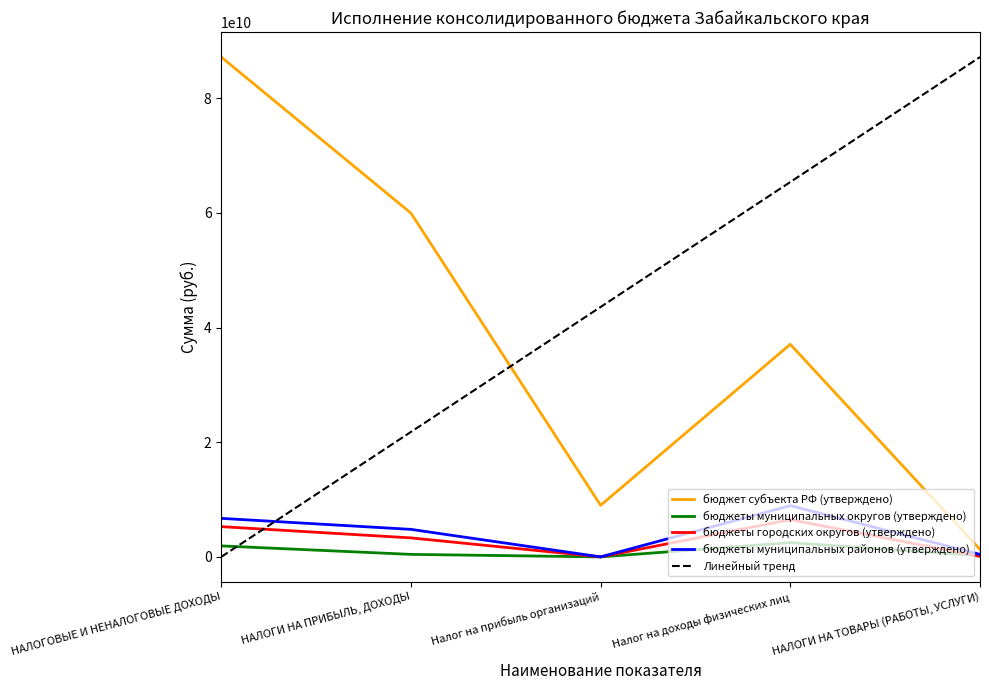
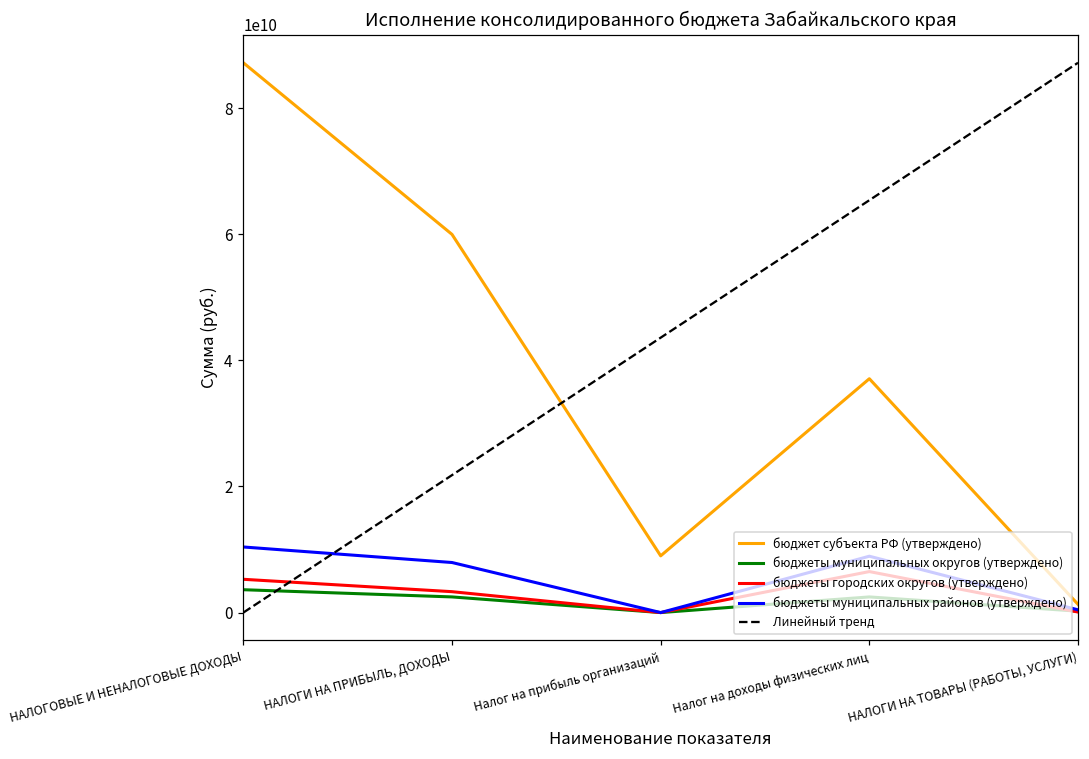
бюджеты муниципальных округов (утверждено), НАЛОГОВЫЕ И НЕНАЛОГОВЫЕ ДОХОДЫ: 2000000000 -> 4000000000
бюджеты муниципальных районов (утверждено), НАЛОГОВЫЕ И НЕНАЛОГОВЫЕ ДОХОДЫ: 7000000000 -> 10000000000
бюджеты муниципальных округов (утверждено), НАЛОГИ НА ПРИБЫЛЬ, ДОХОДЫ: 0 -> 2000000000
бюджеты муниципальных районов (утверждено), НАЛОГИ НА ПРИБЫЛЬ, ДОХОДЫ: 5000000000 -> 8000000000
